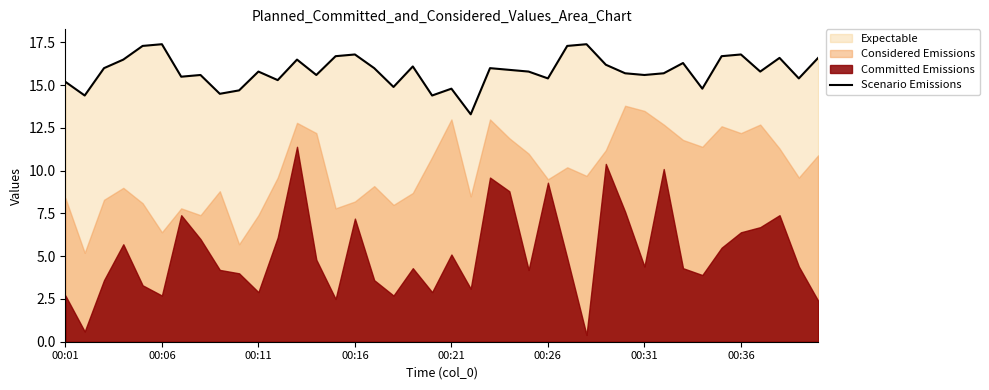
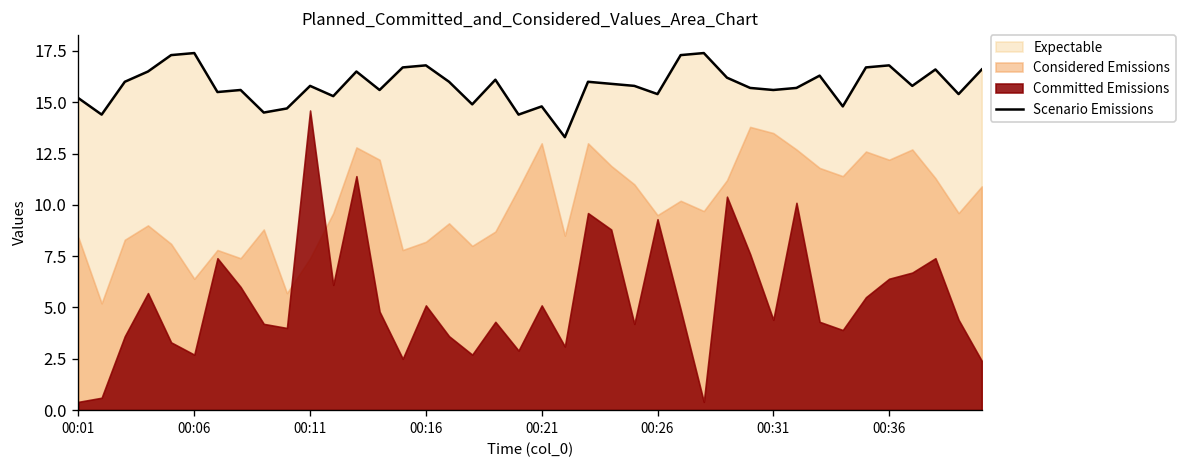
Committed Emissions, 00:01: 2.7 -> 0.4
Committed Emissions, 00:11: 2.9 -> 14.6
Committed Emissions, 00:16: 7.2 -> 5.1
